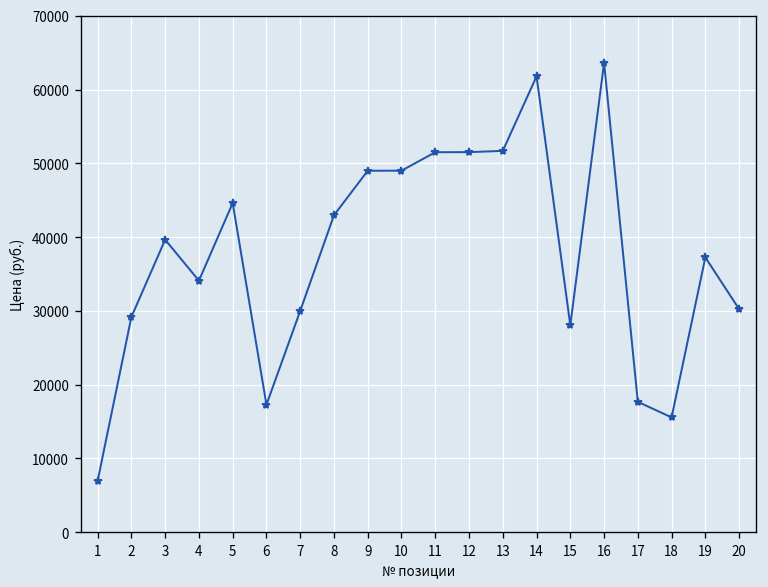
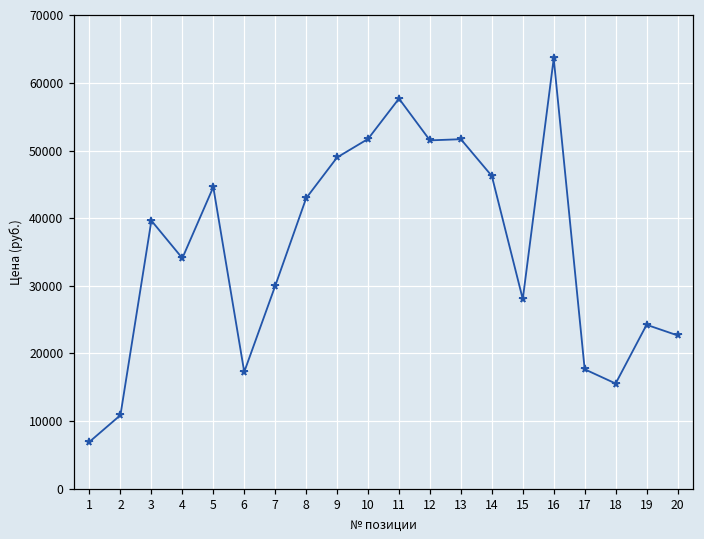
2: 29000 -> 11000
10: 49000 -> 52000
11: 52000 -> 58000
14: 62000 -> 46000
19: 37000 -> 24000
20: 30000 -> 23000
